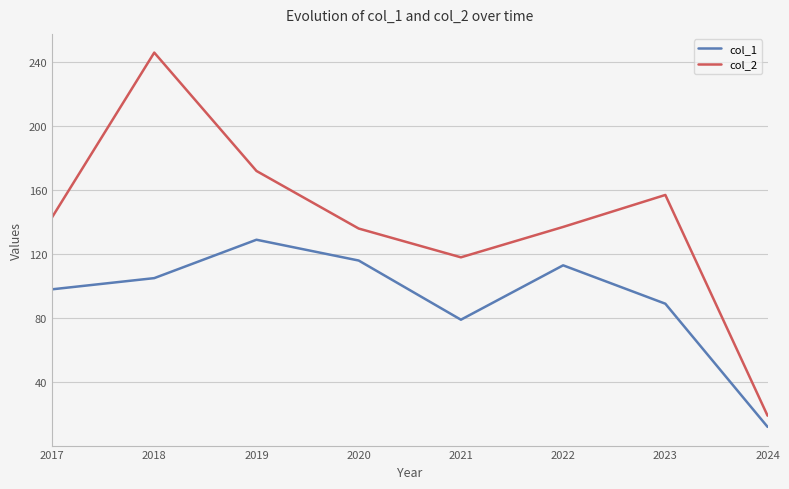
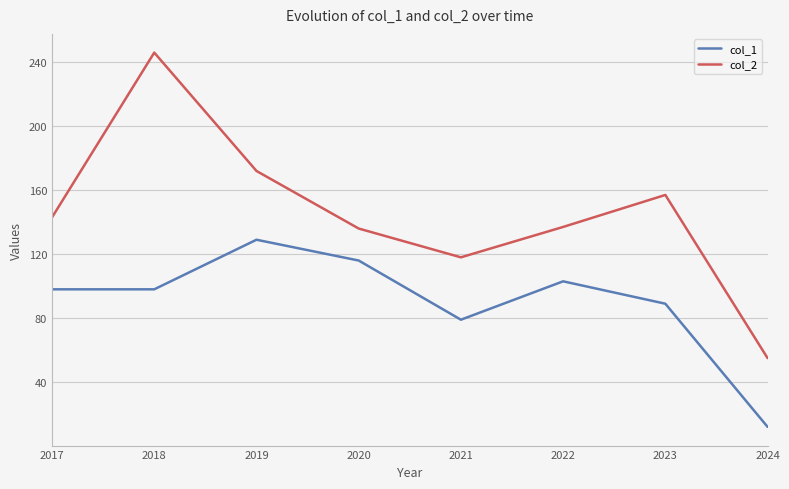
col_1, 2018: 105 -> 98
col_1, 2022: 113 -> 103
col_2, 2024: 19 -> 55
